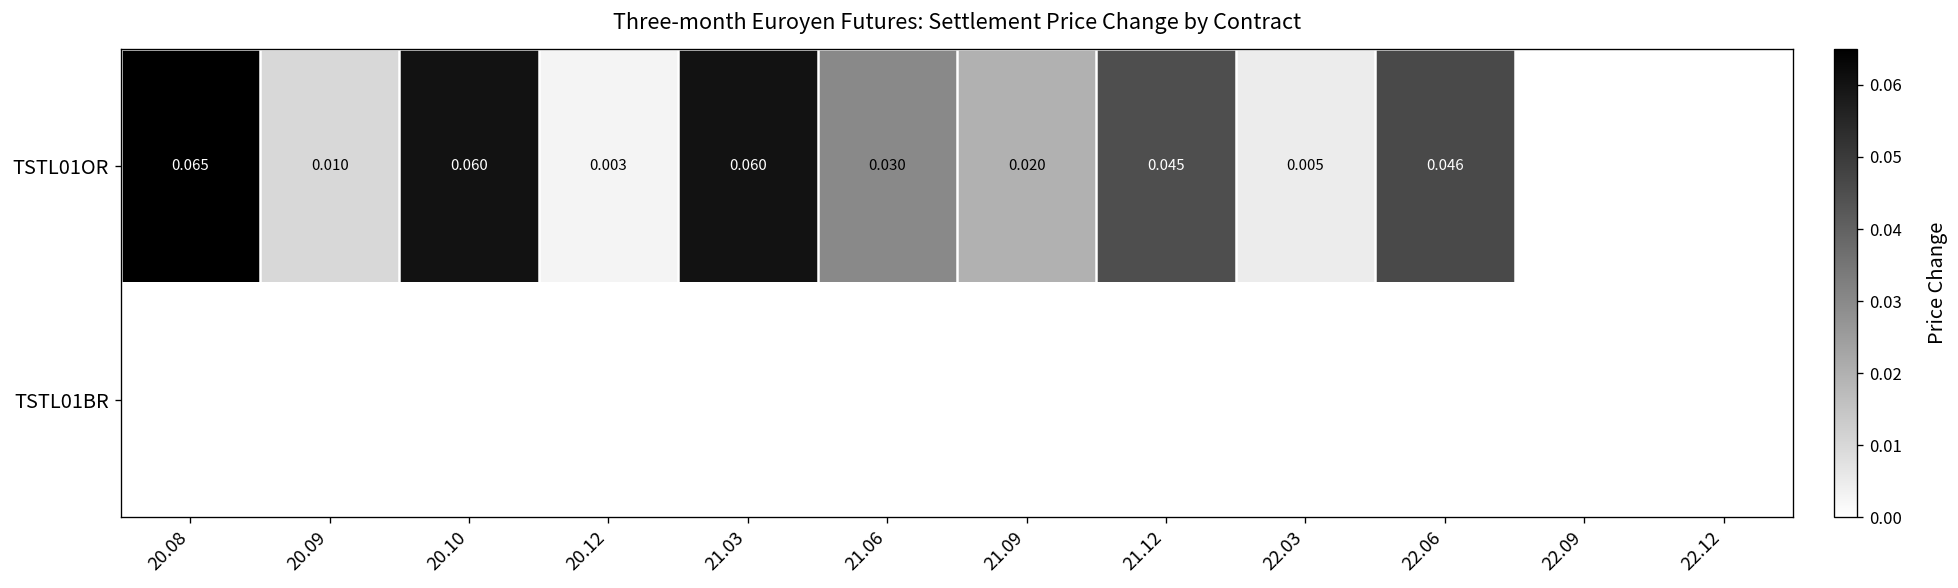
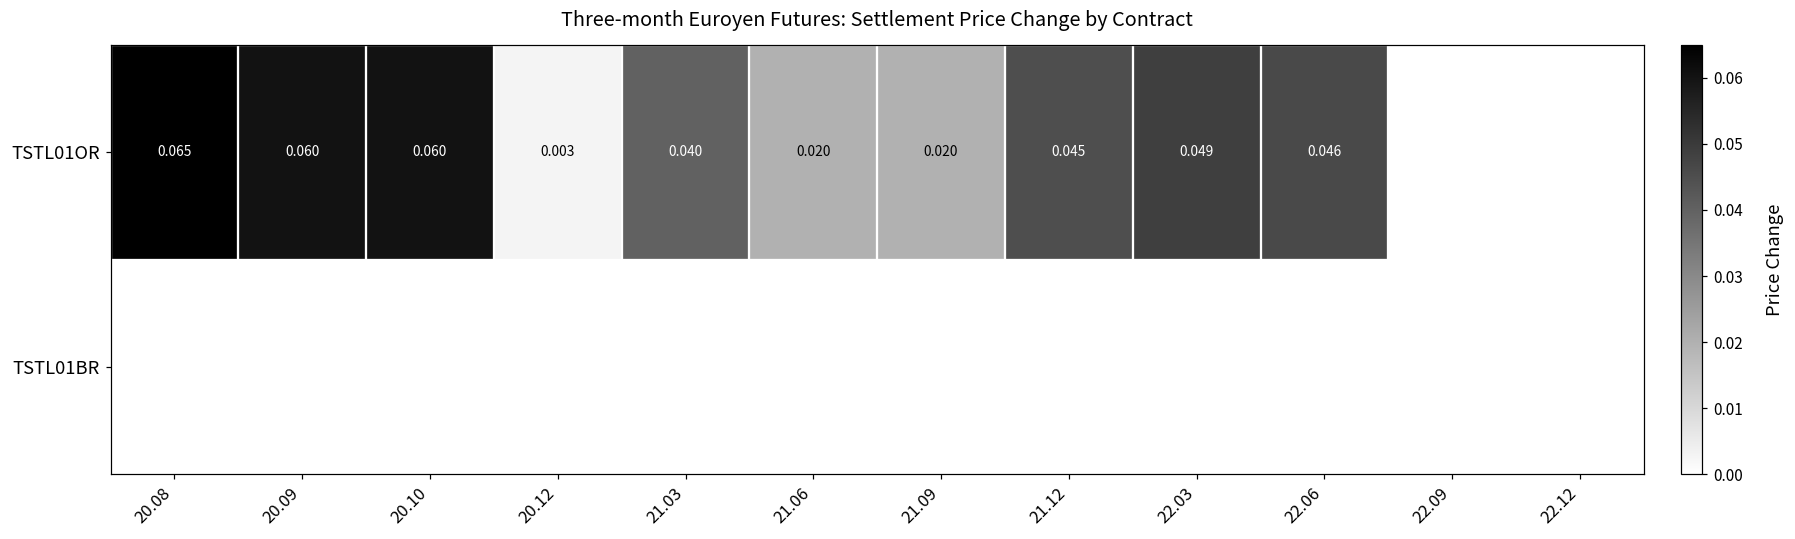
TSTL01OR, 20.09: 0.010 -> 0.060
TSTL01OR, 21.03: 0.060 -> 0.040
TSTL01OR, 21.06: 0.030 -> 0.020
TSTL01OR, 22.03: 0.005 -> 0.049
